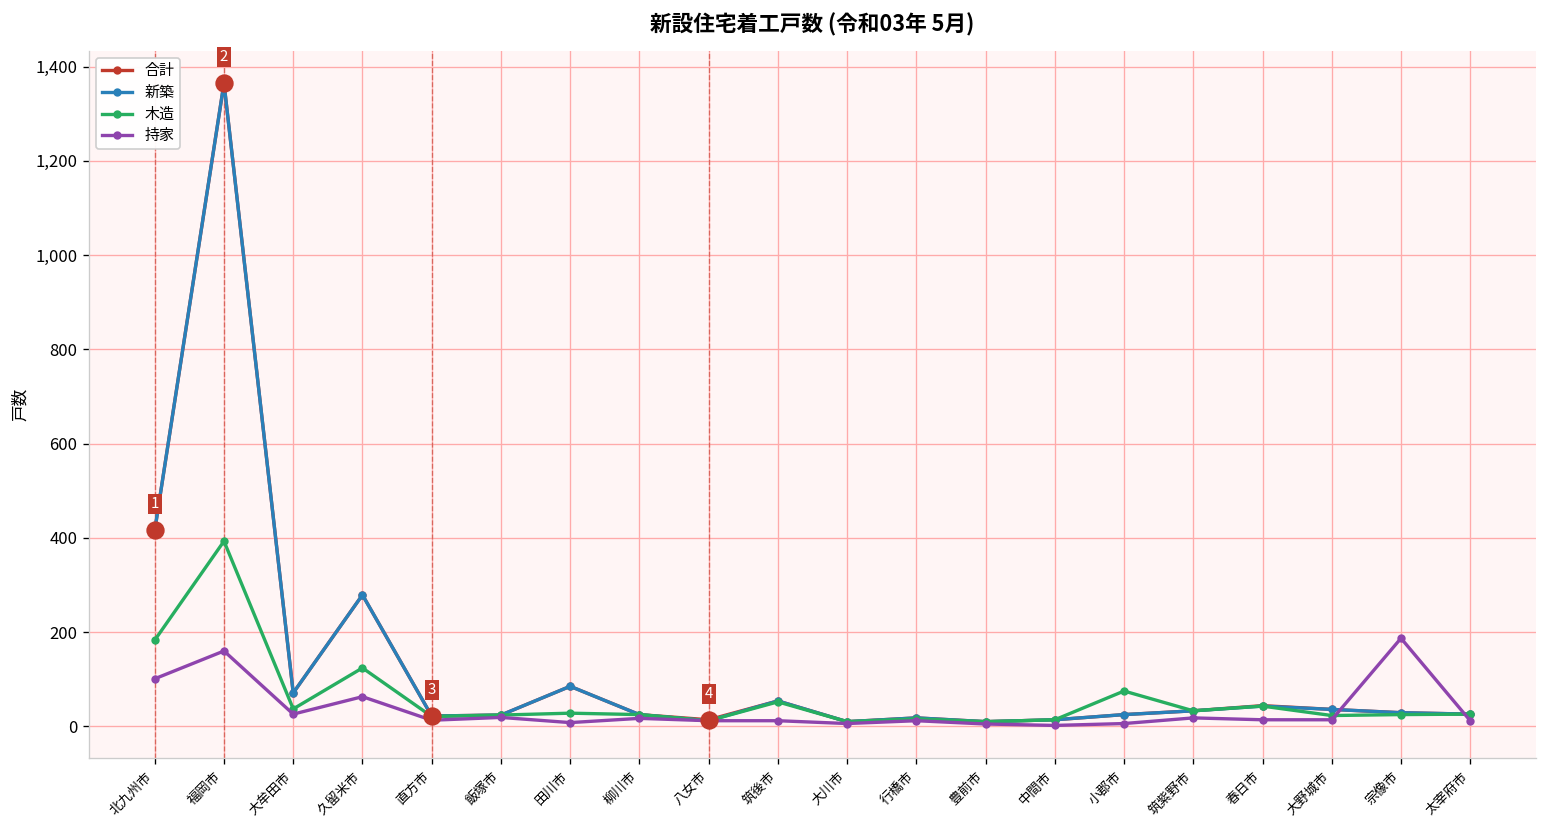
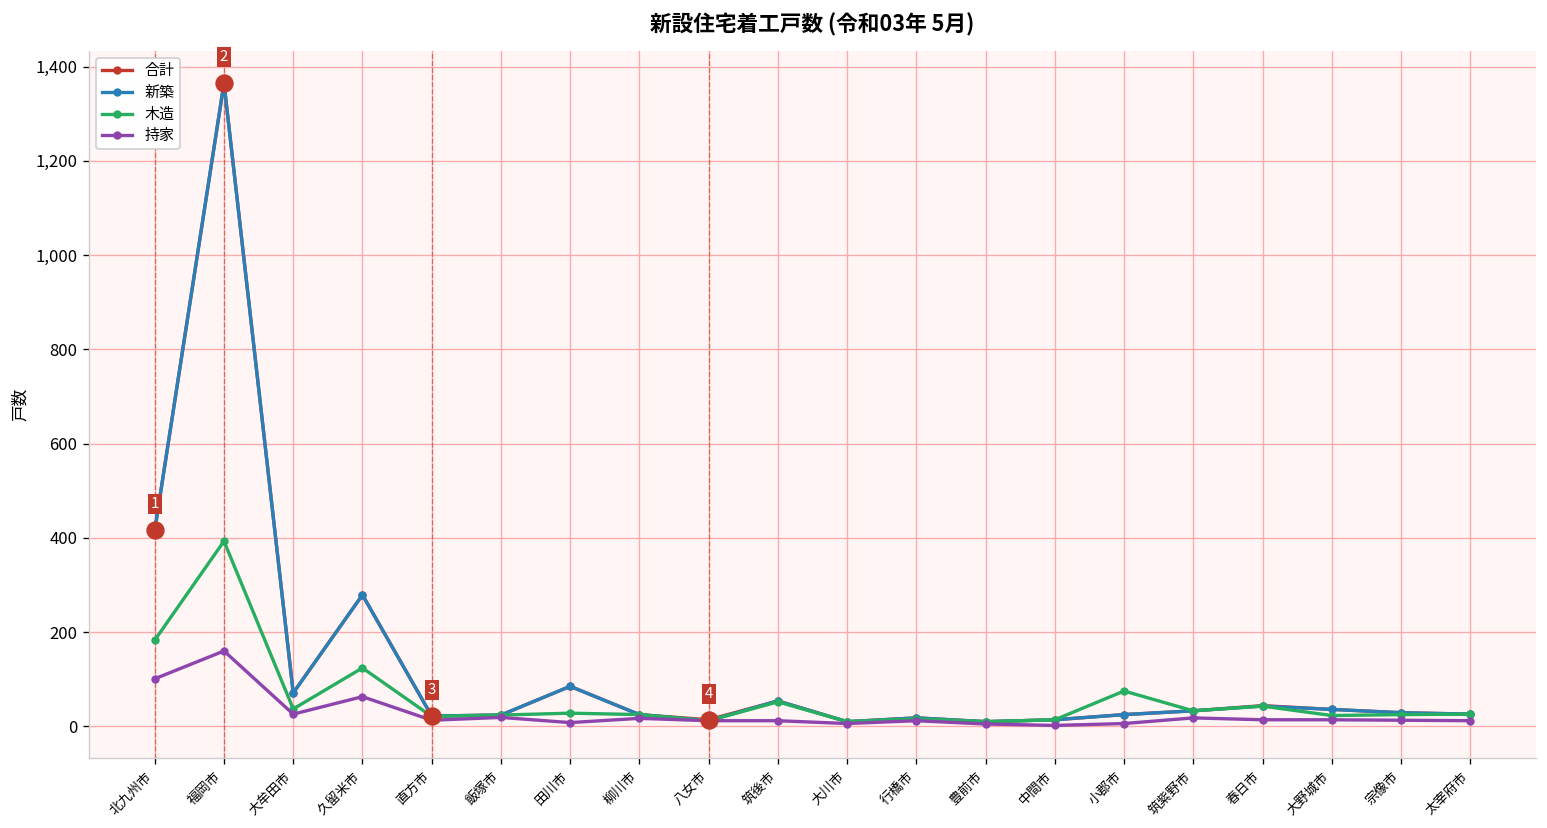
持家, 宗像市: 190 -> 10
